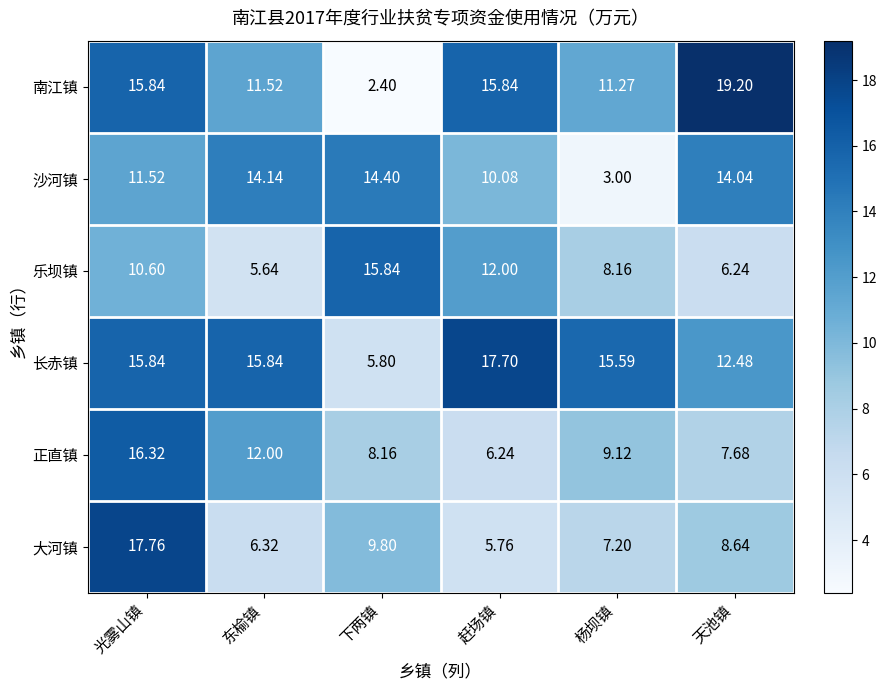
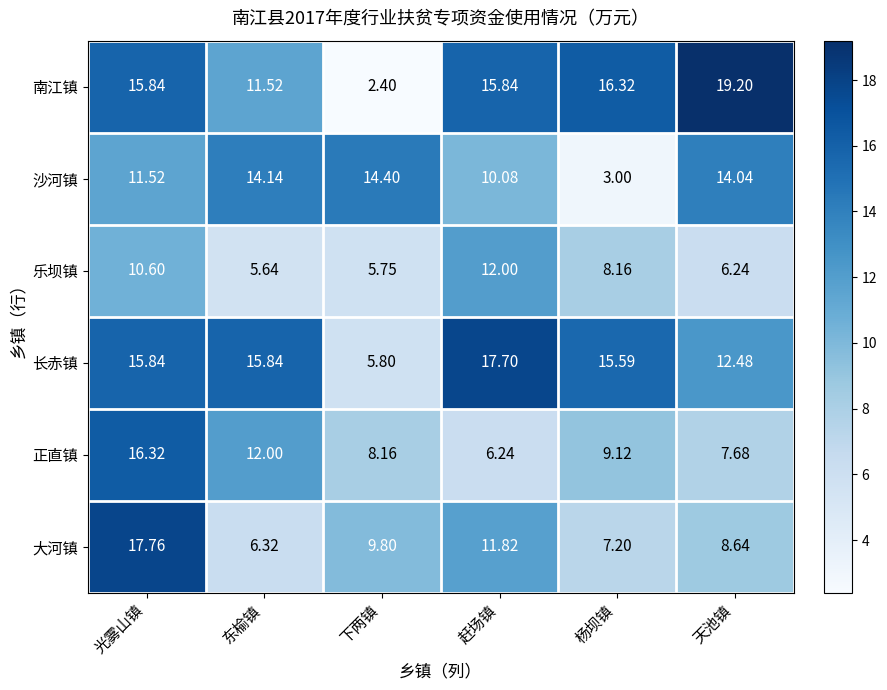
南江镇, 杨坝镇: 11.27 -> 16.32
乐坝镇, 下两镇: 15.84 -> 5.75
大河镇, 赶场镇: 5.76 -> 11.82
